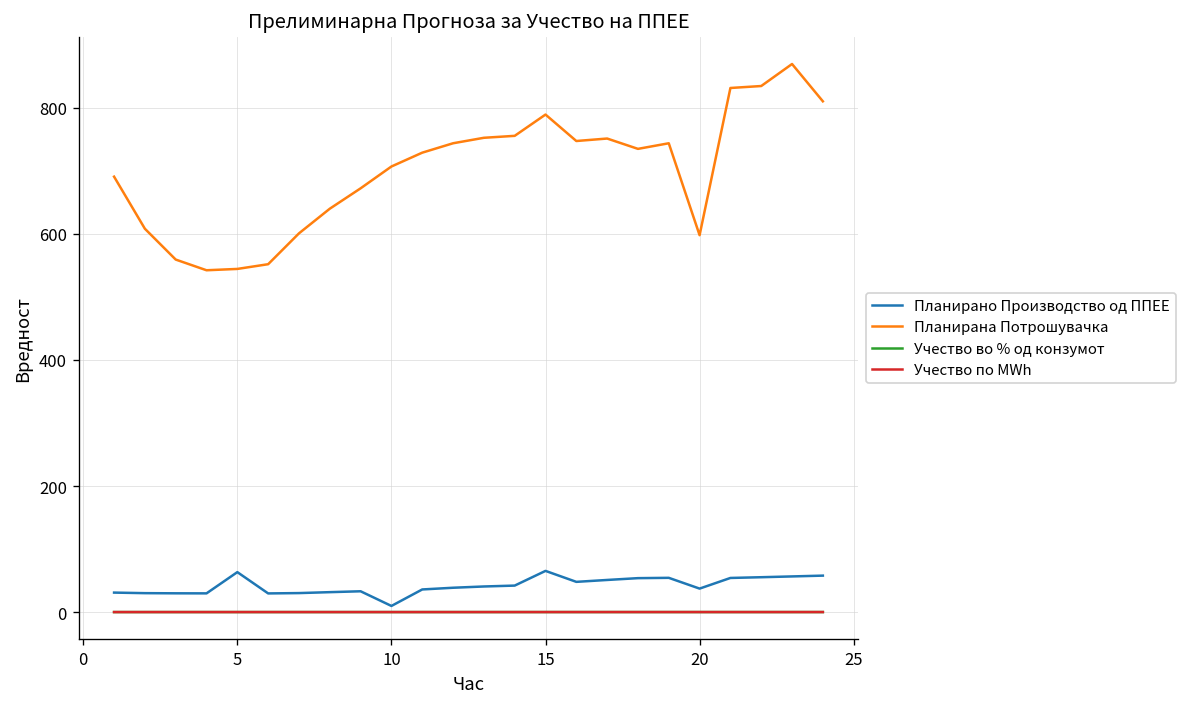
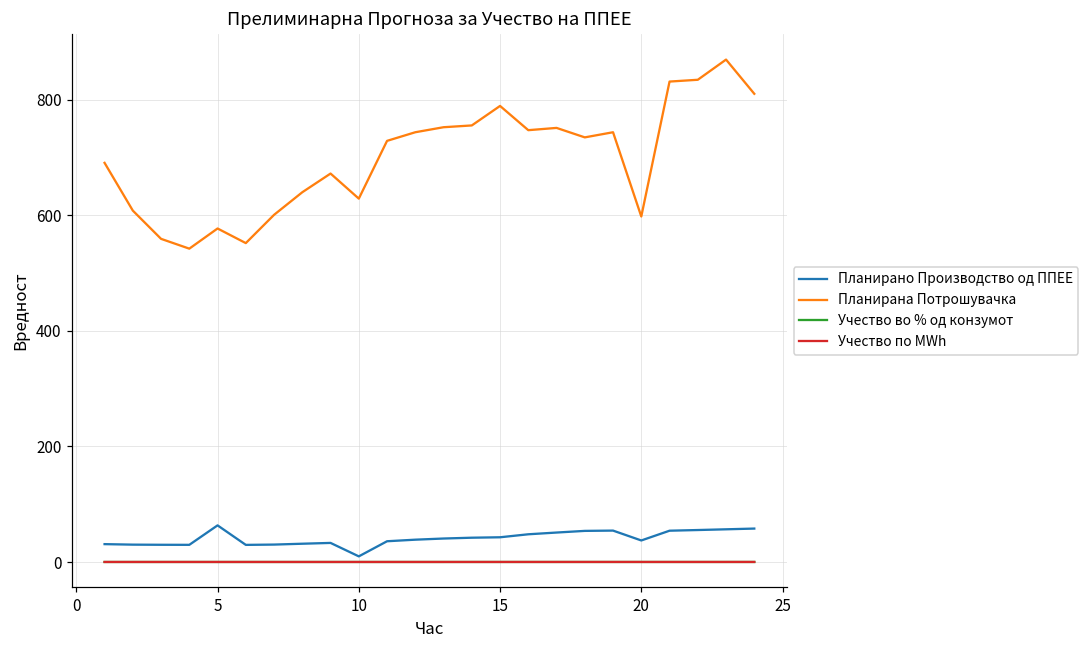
Планирана Потрошувачка, 5: 540 -> 580
Планирана Потрошувачка, 10: 710 -> 630
Планирано Производство од ППЕЕ, 15: 70 -> 40
